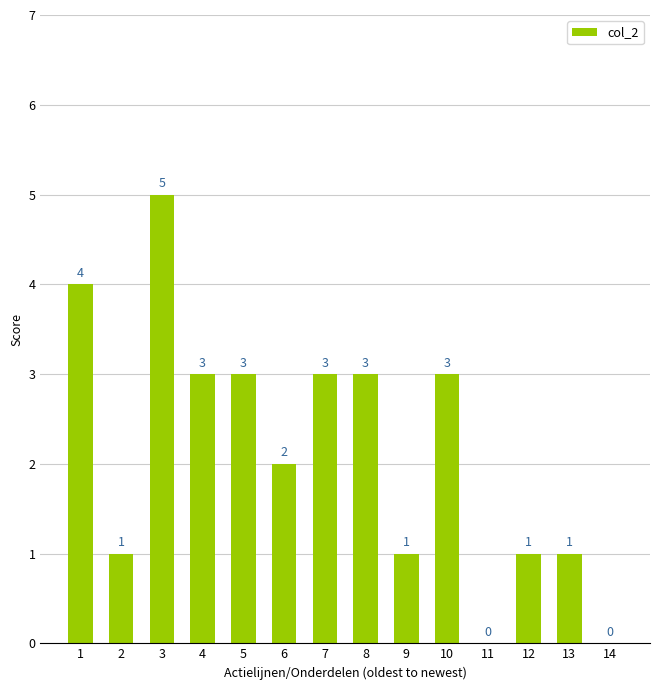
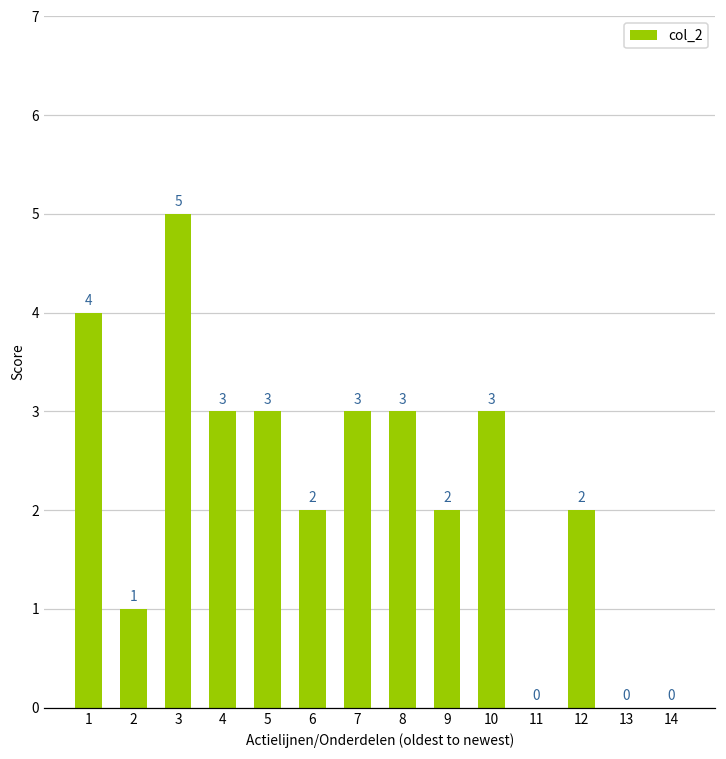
9: 1 -> 2
12: 1 -> 2
13: 1 -> 0
